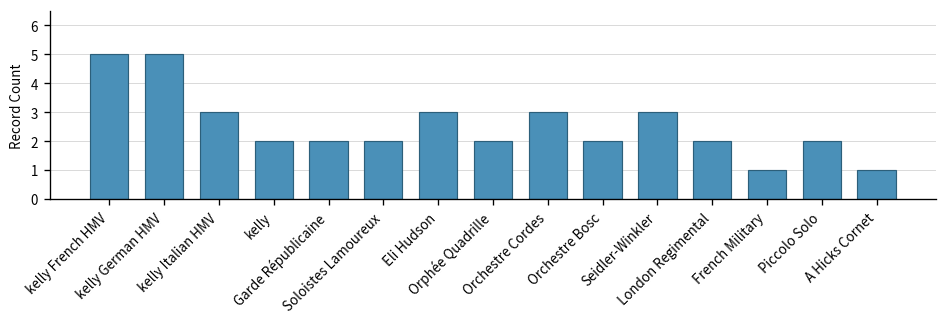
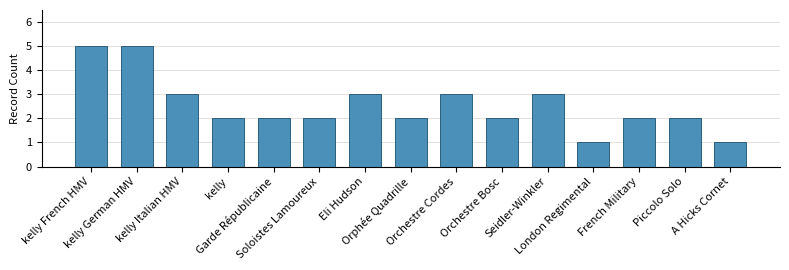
London Regimental: 2 -> 1
French Military: 1 -> 2
